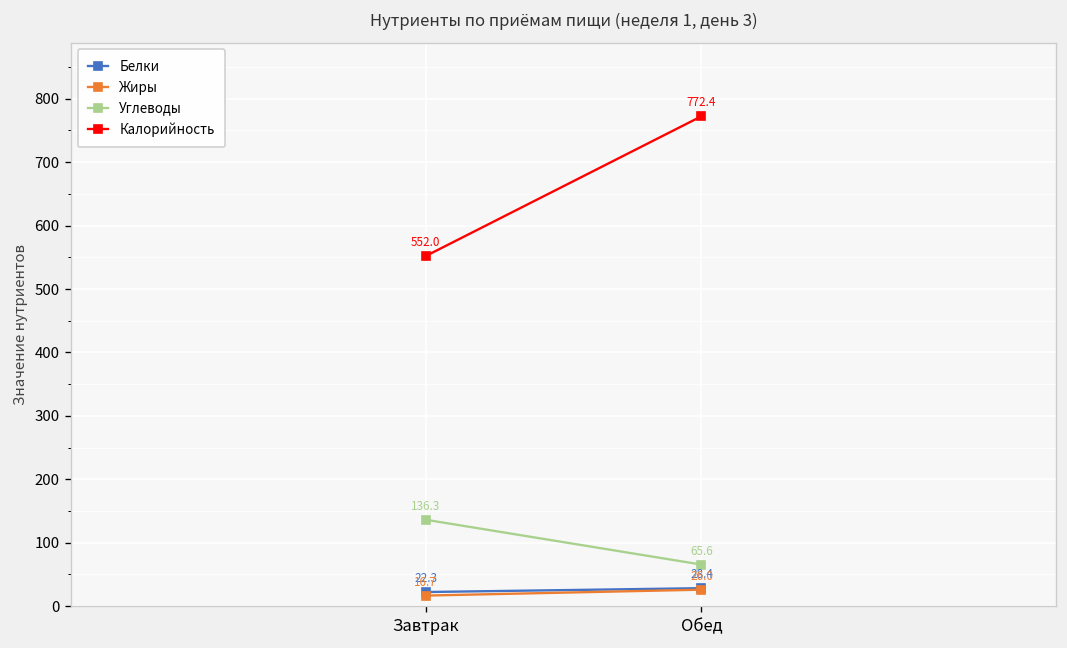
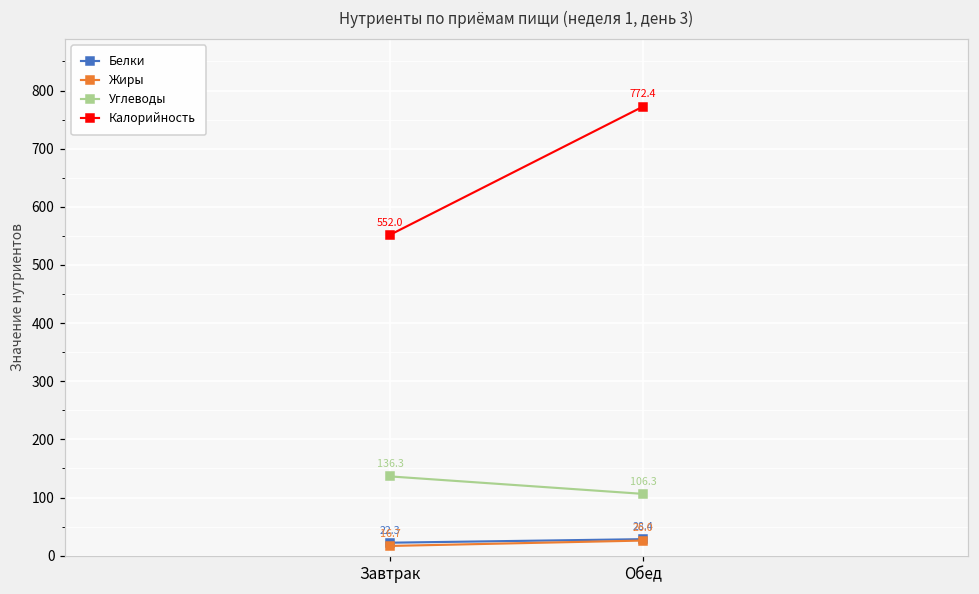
Углеводы, Обед: 65.6 -> 106.3
